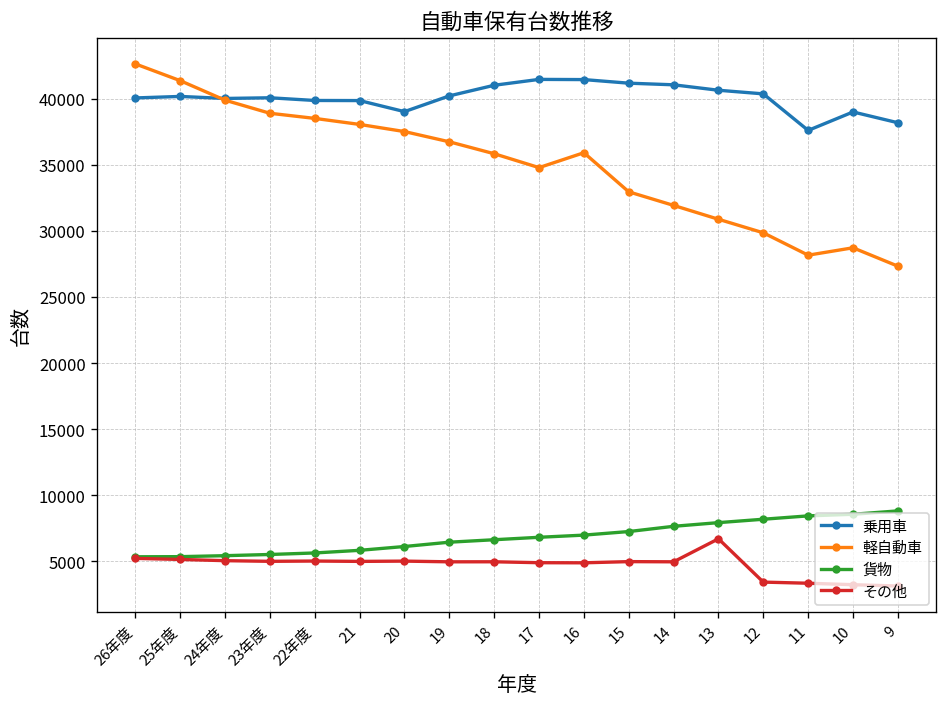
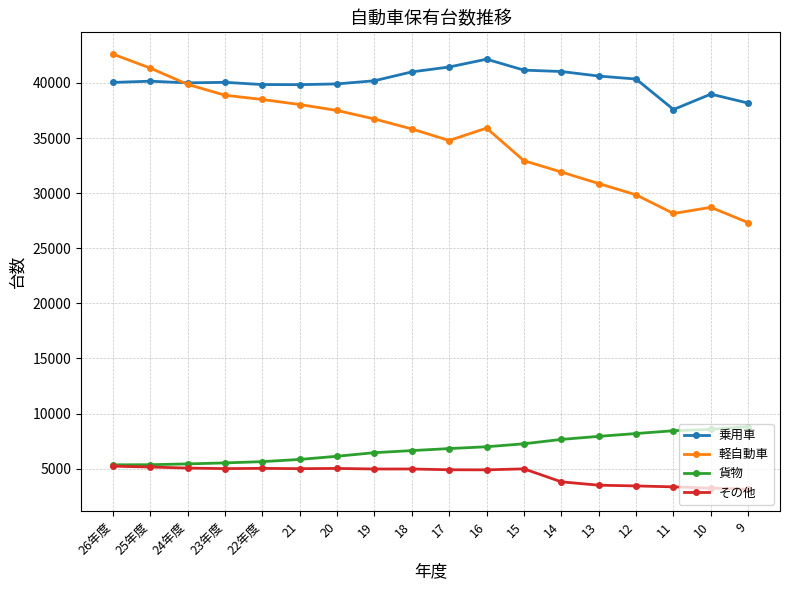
乗用車, 20: 39000 -> 39900
乗用車, 16: 41400 -> 42200
その他, 14: 5000 -> 3800
その他, 13: 6700 -> 3500
